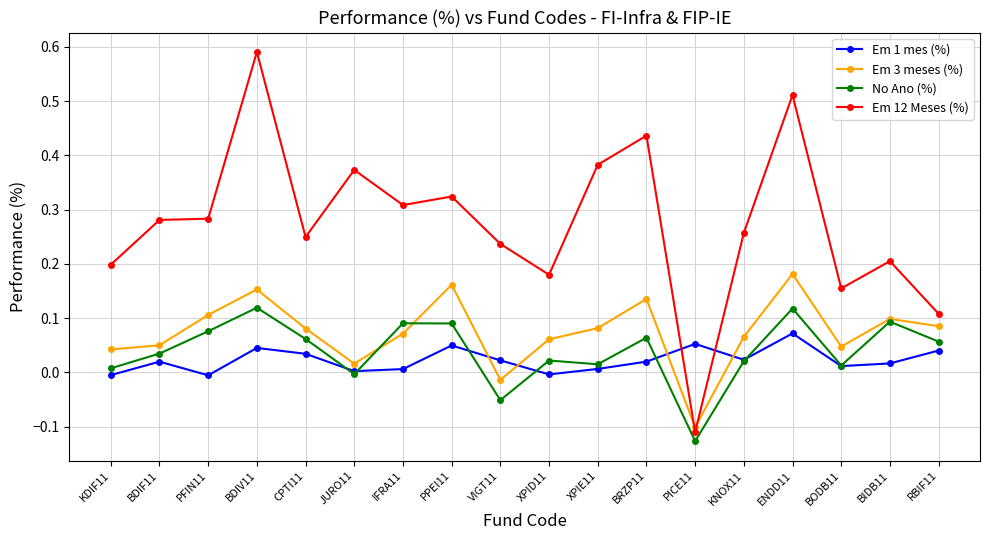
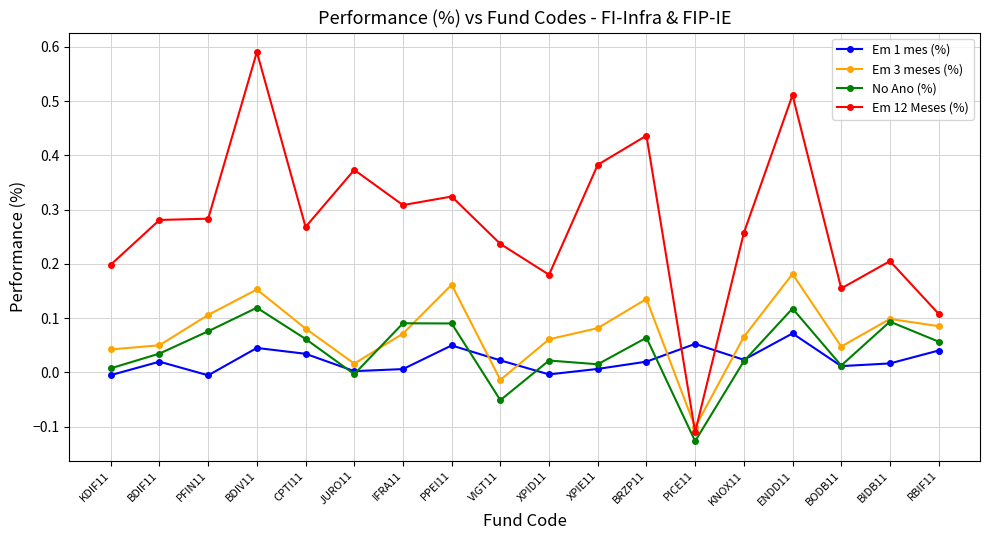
Em 12 Meses (%), CPTI11: 0.25 -> 0.27
